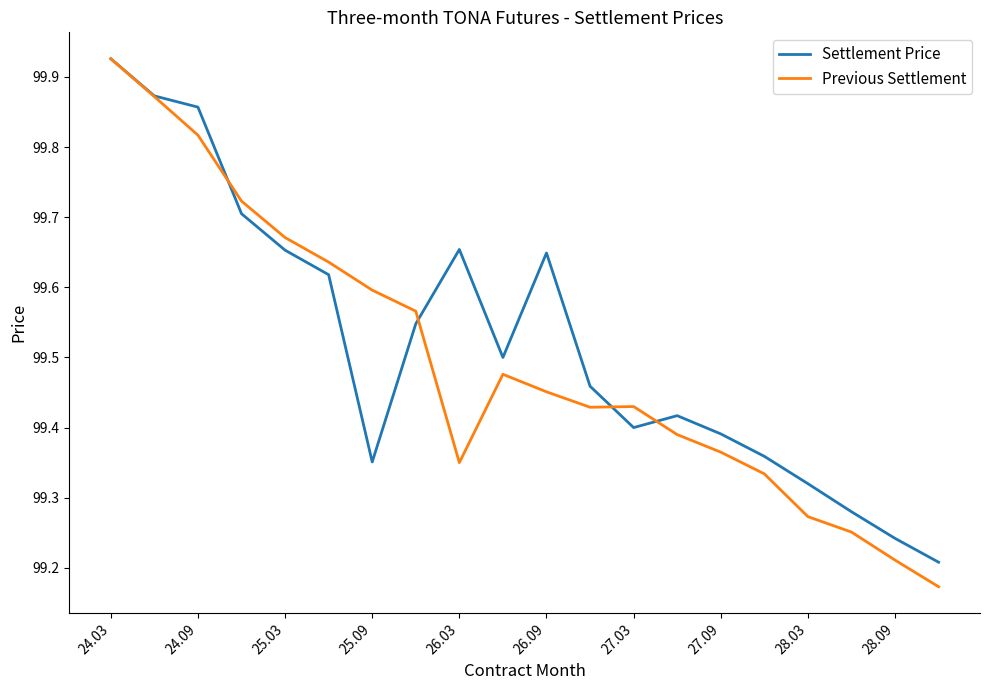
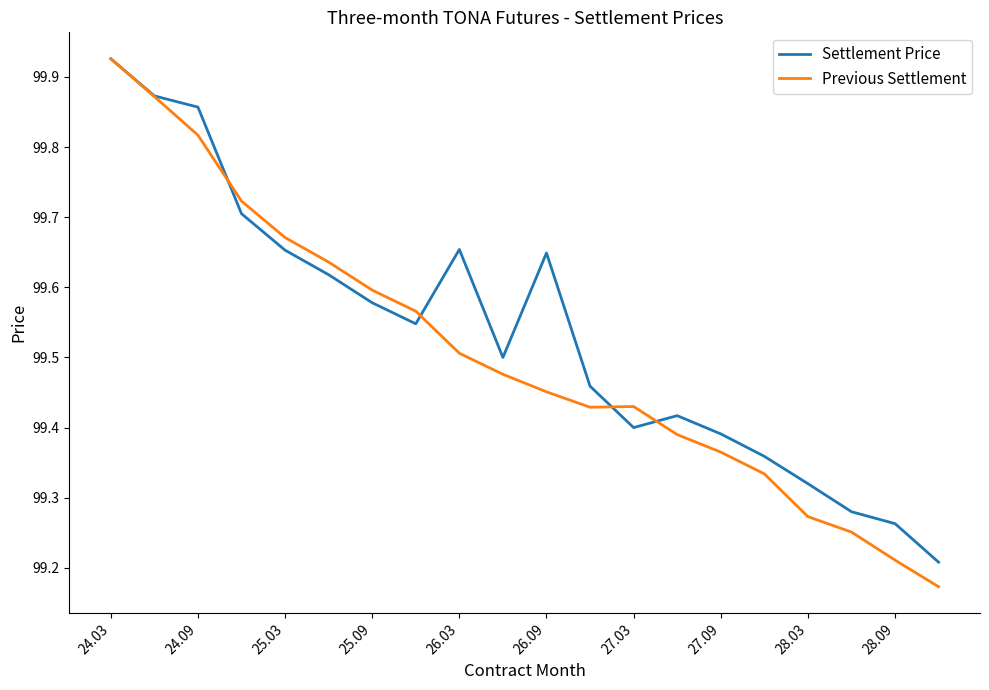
Settlement Price, 25.09: 99.35 -> 99.58
Previous Settlement, 26.03: 99.35 -> 99.51
Settlement Price, 28.09: 99.24 -> 99.26
